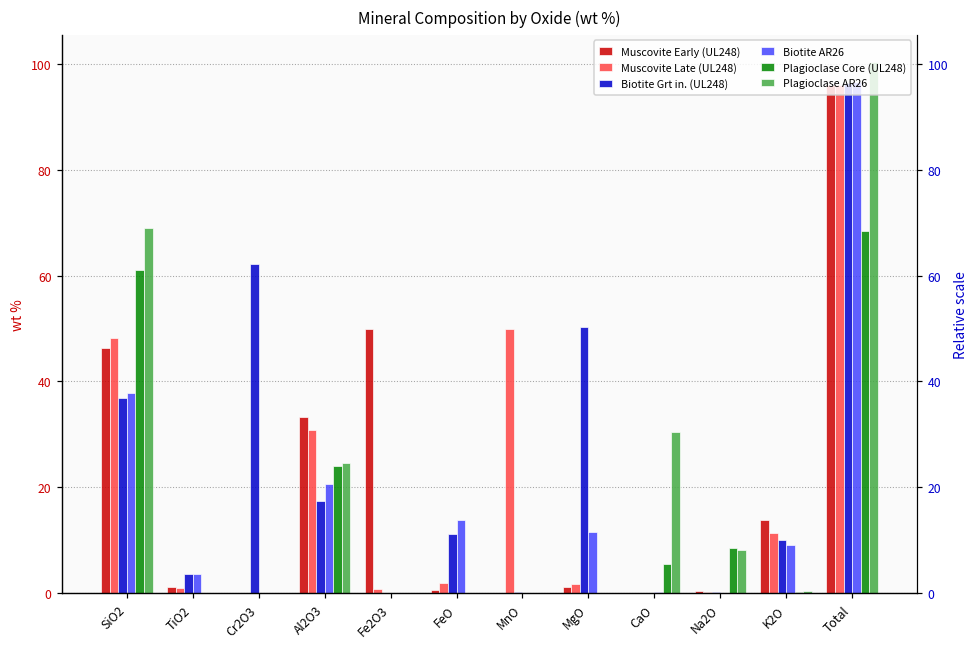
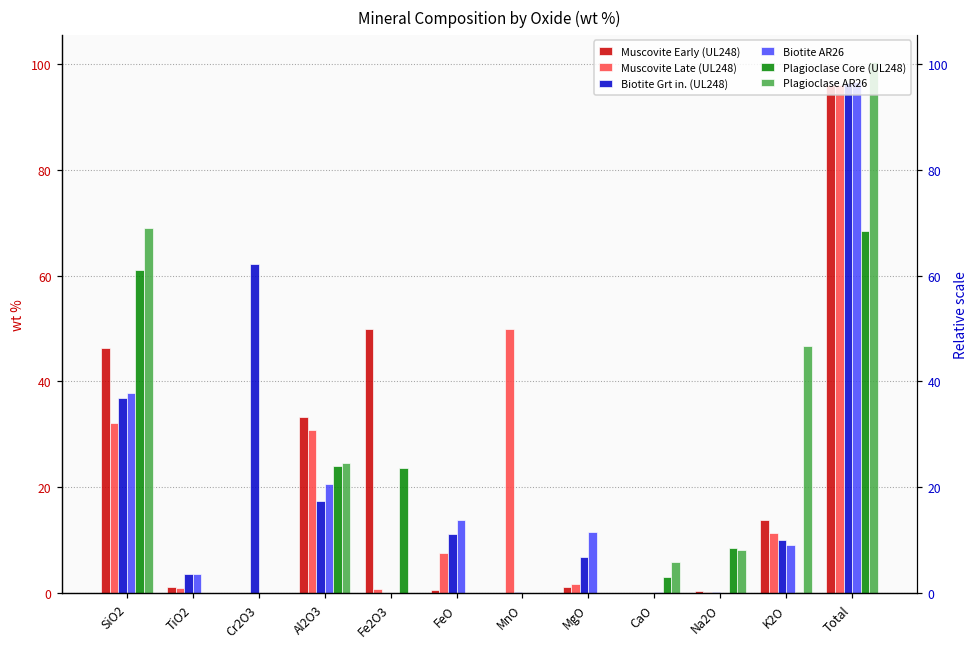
Muscovite Late (UL248), SiO2: 48 -> 32
Plagioclase Core (UL248), Fe2O3: 0 -> 24
Muscovite Late (UL248), FeO: 2 -> 8
Biotite Grt in. (UL248), MgO: 50 -> 7
Plagioclase Core (UL248), CaO: 5 -> 3
Plagioclase AR26, CaO: 30 -> 6
Plagioclase AR26, K2O: 0 -> 47
